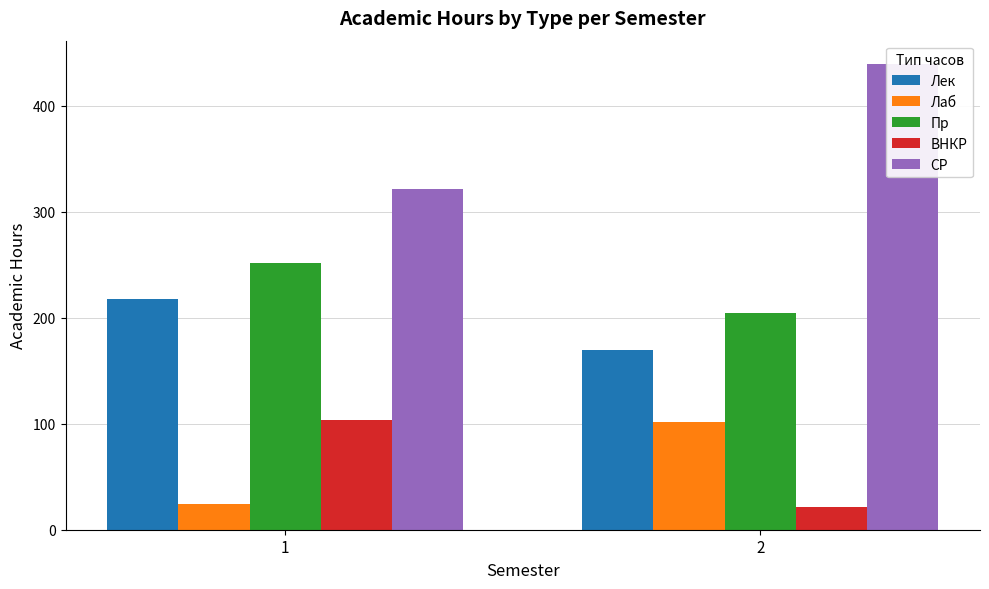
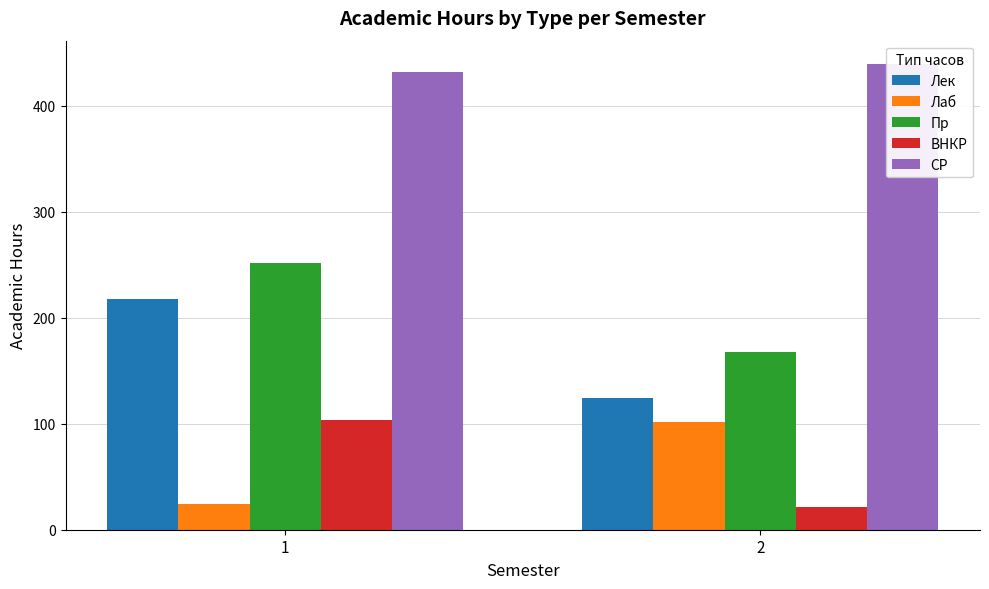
СР, 1: 321 -> 432
Лек, 2: 170 -> 124
Пр, 2: 204 -> 168
